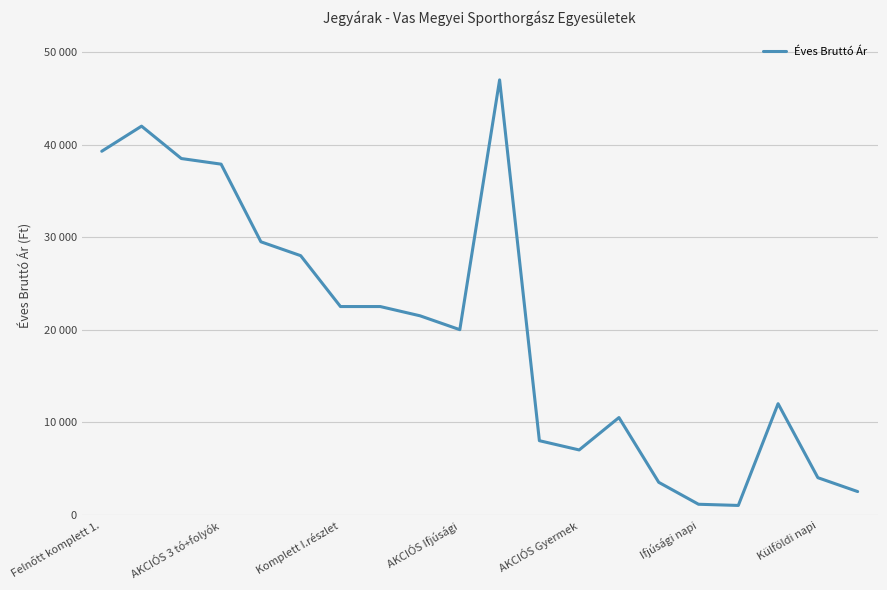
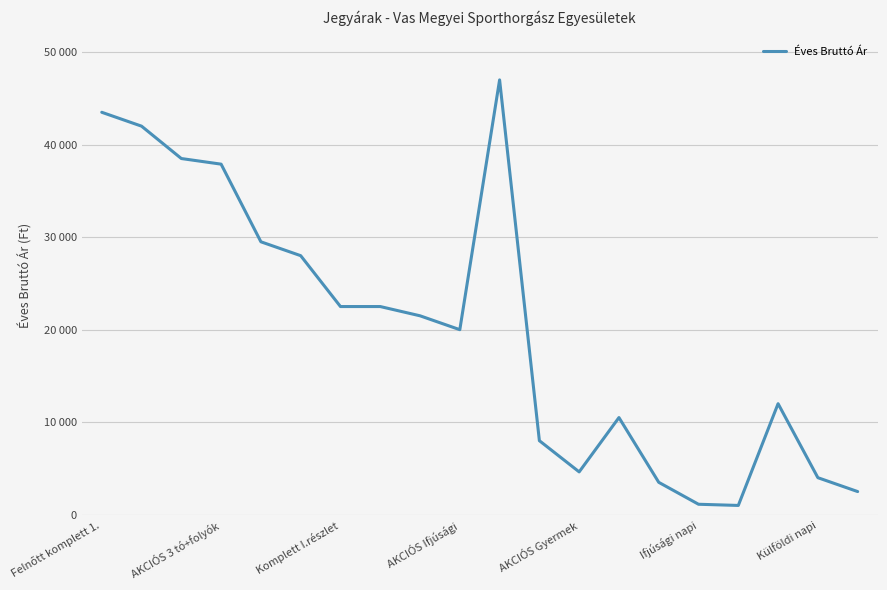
Felnőtt komplett 1.: 39000 -> 44000
AKCIÓS Gyermek: 7000 -> 5000
